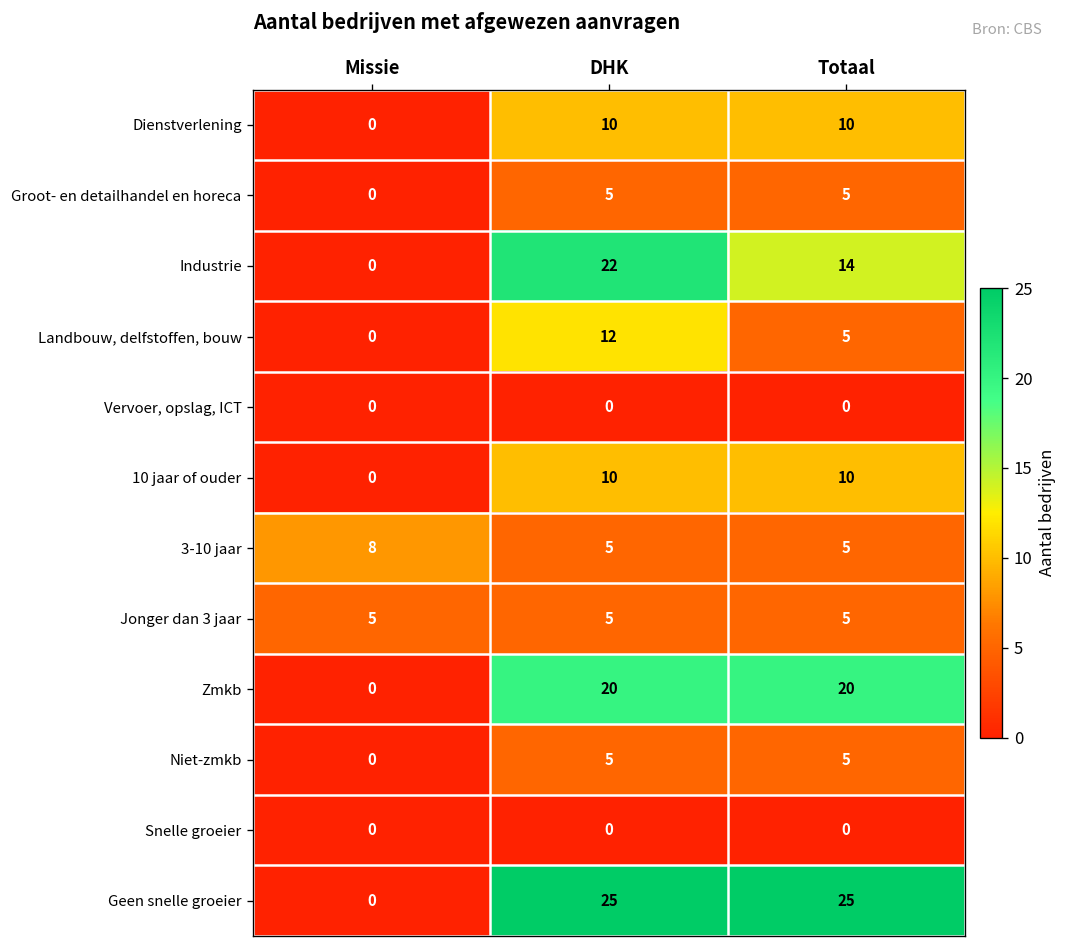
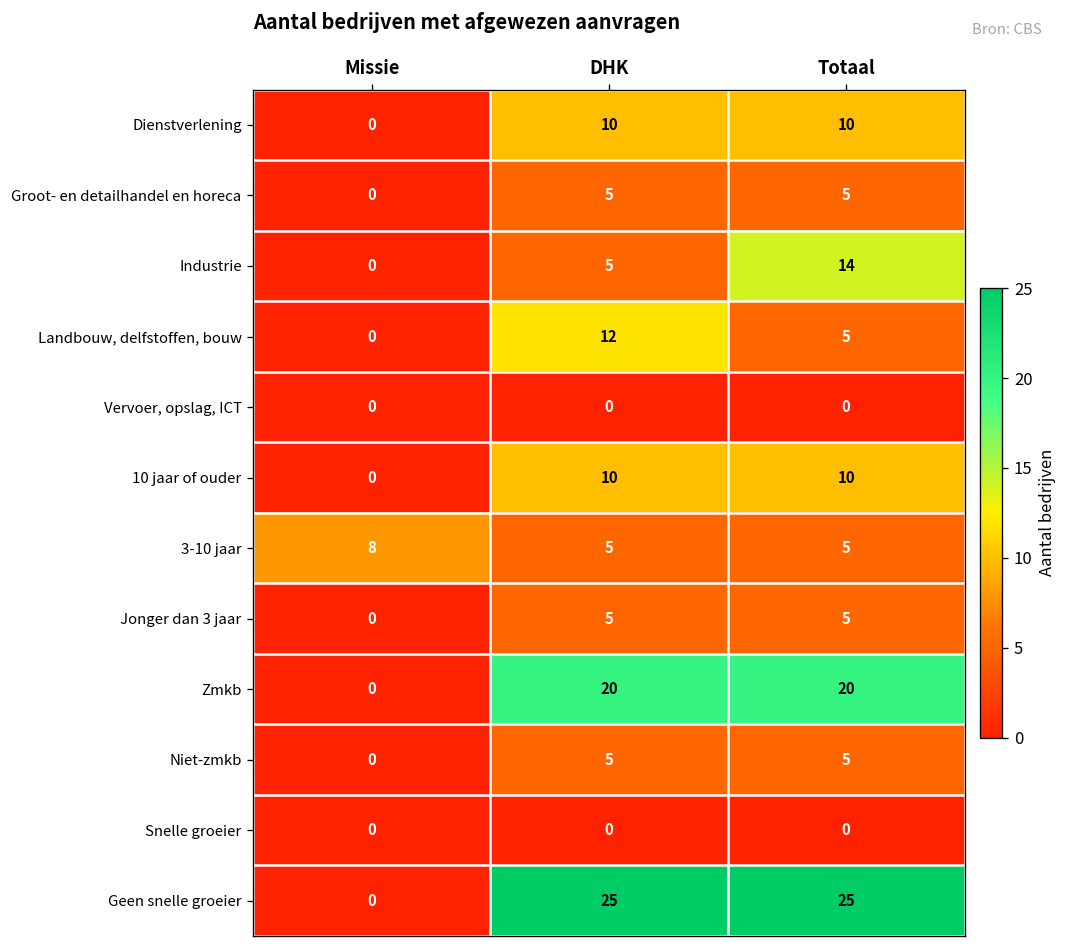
Industrie, DHK: 22 -> 5
Jonger dan 3 jaar, Missie: 5 -> 0
